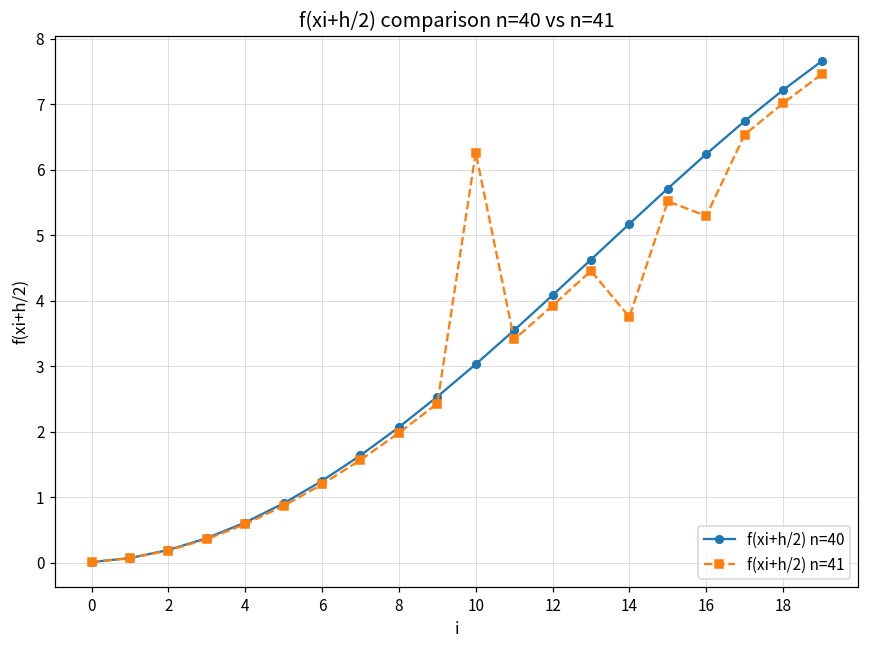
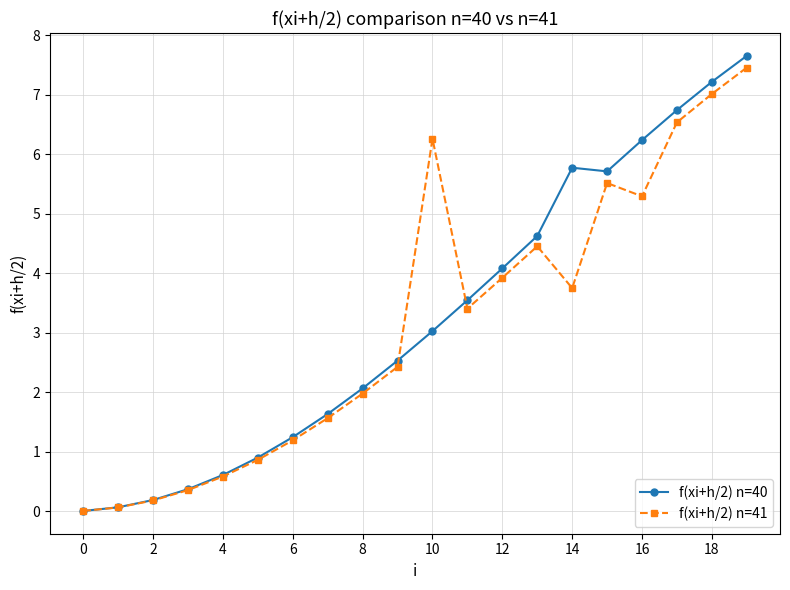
f(xi+h/2) n=40, 14: 5.2 -> 5.8
